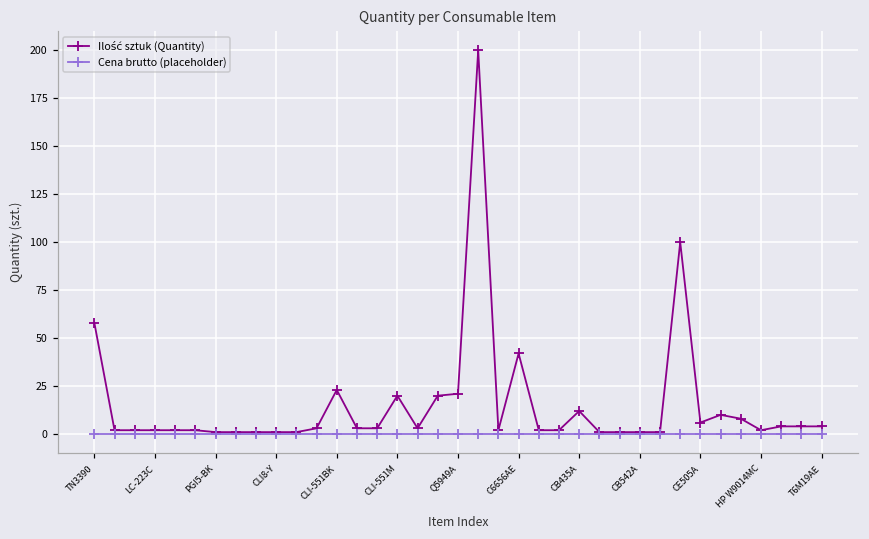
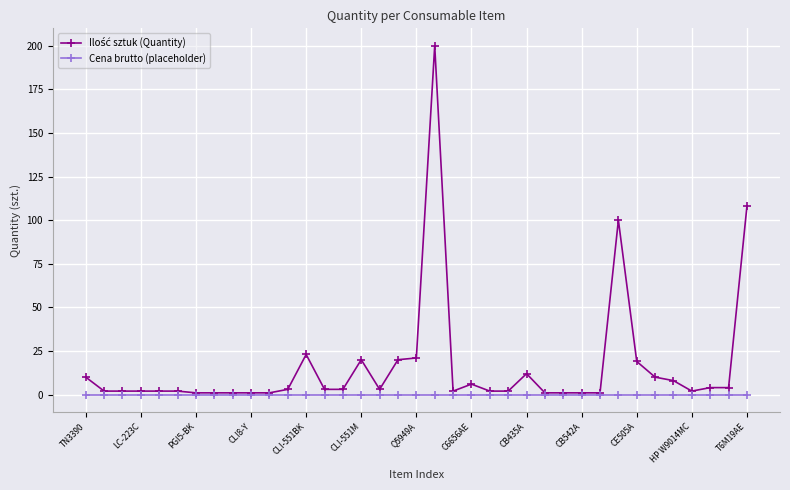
Ilość sztuk (Quantity), TN3390: 58 -> 10
Ilość sztuk (Quantity), C6656AE: 42 -> 6
Ilość sztuk (Quantity), CE505A: 6 -> 19
Ilość sztuk (Quantity), T6M19AE: 4 -> 108
